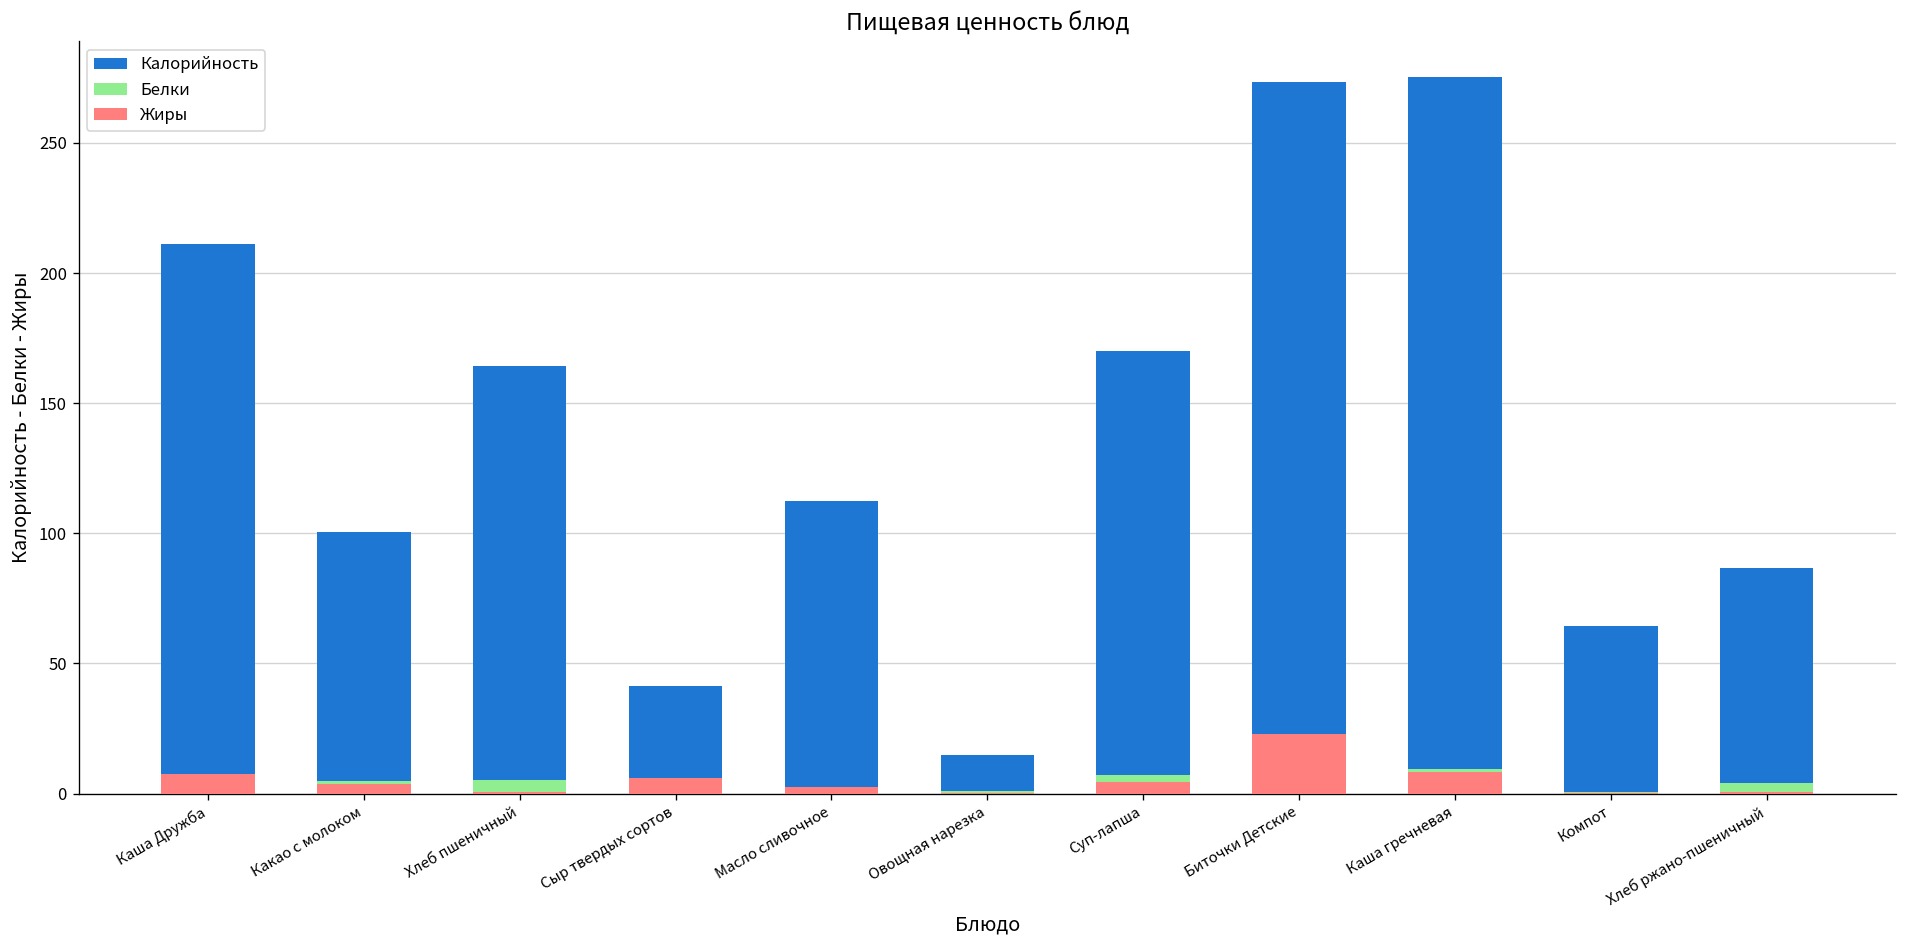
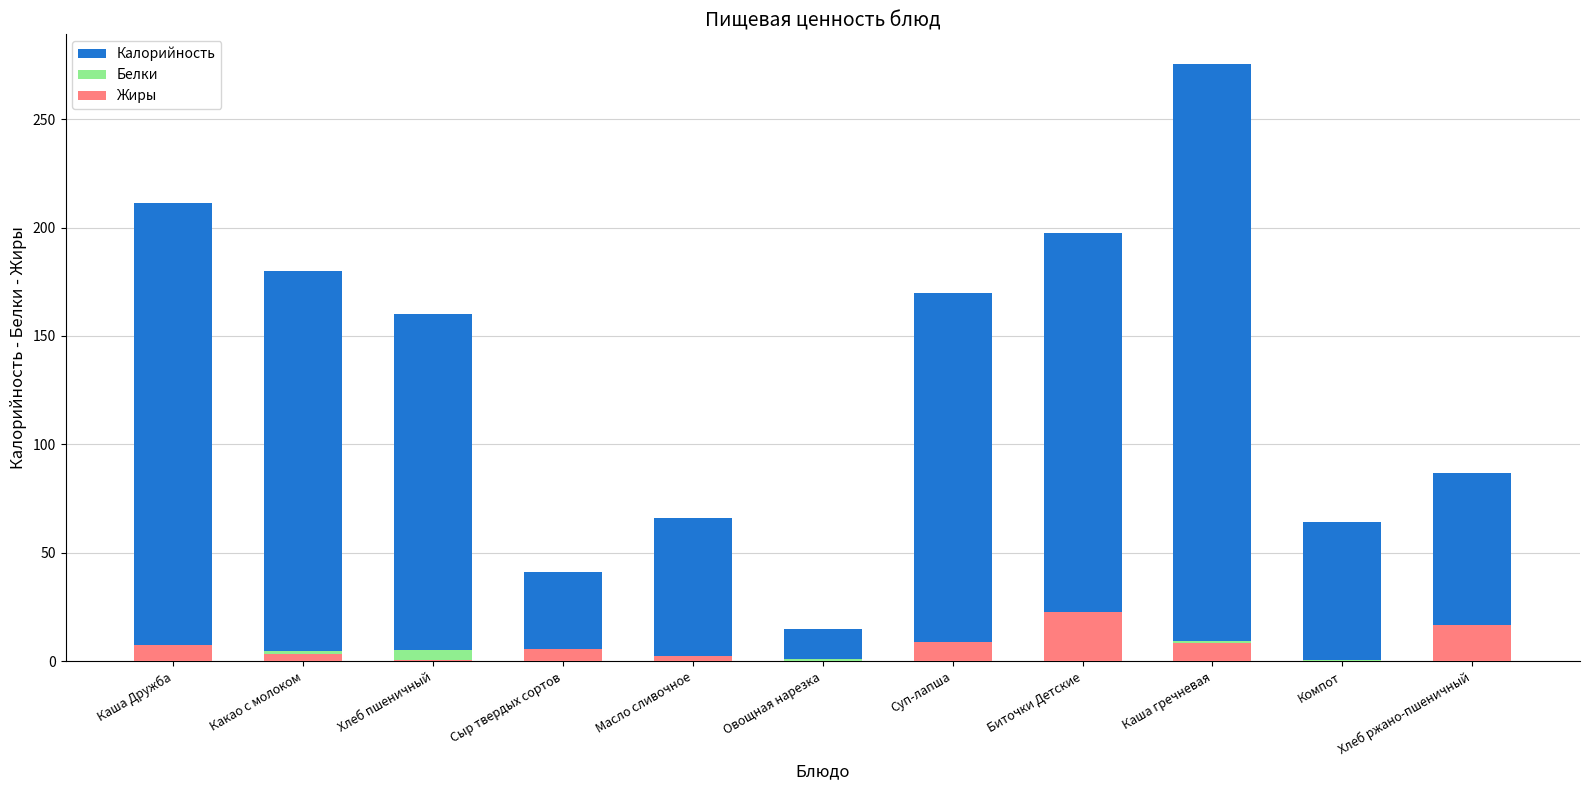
Калорийность, Какао с молоком: 100 -> 180
Калорийность, Хлеб пшеничный: 164 -> 160
Калорийность, Масло сливочное: 113 -> 66
Жиры, Суп-лапша: 5 -> 9
Калорийность, Биточки Детские: 273 -> 198
Жиры, Хлеб ржано-пшеничный: 1 -> 17
